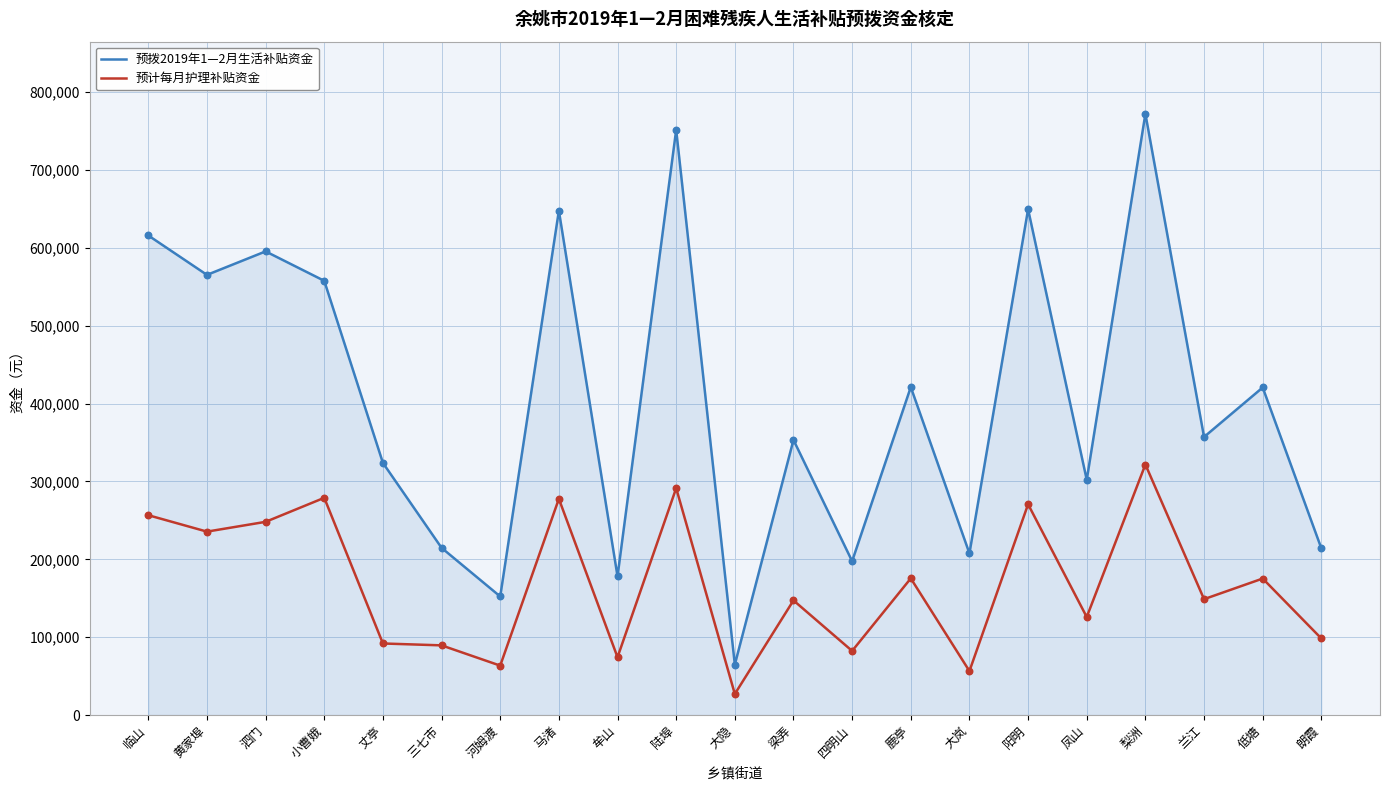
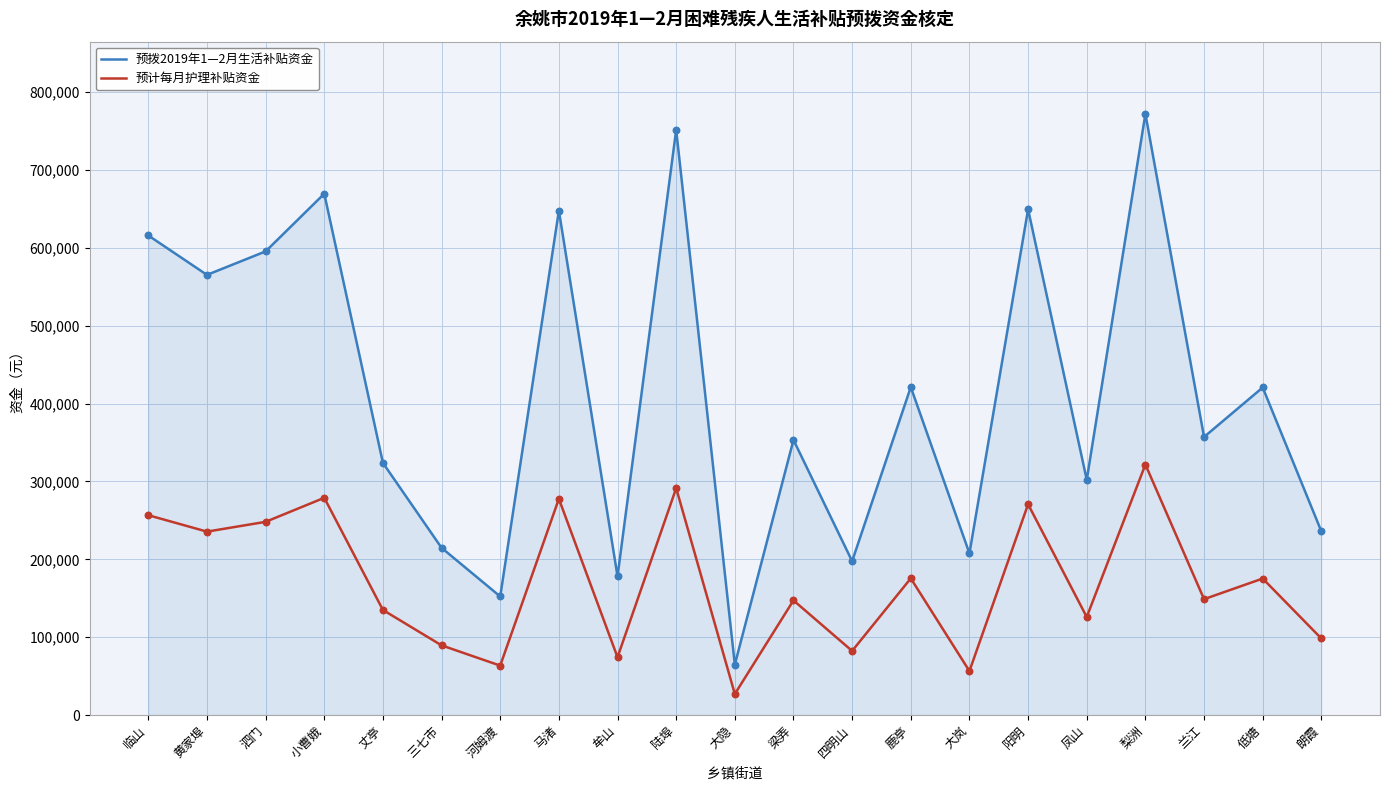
预拨2019年1—2月生活补贴资金, 小曹娥: 560,000 -> 670,000
预计每月护理补贴资金, 丈亭: 90,000 -> 130,000
预拨2019年1—2月生活补贴资金, 朗霞: 210,000 -> 240,000
